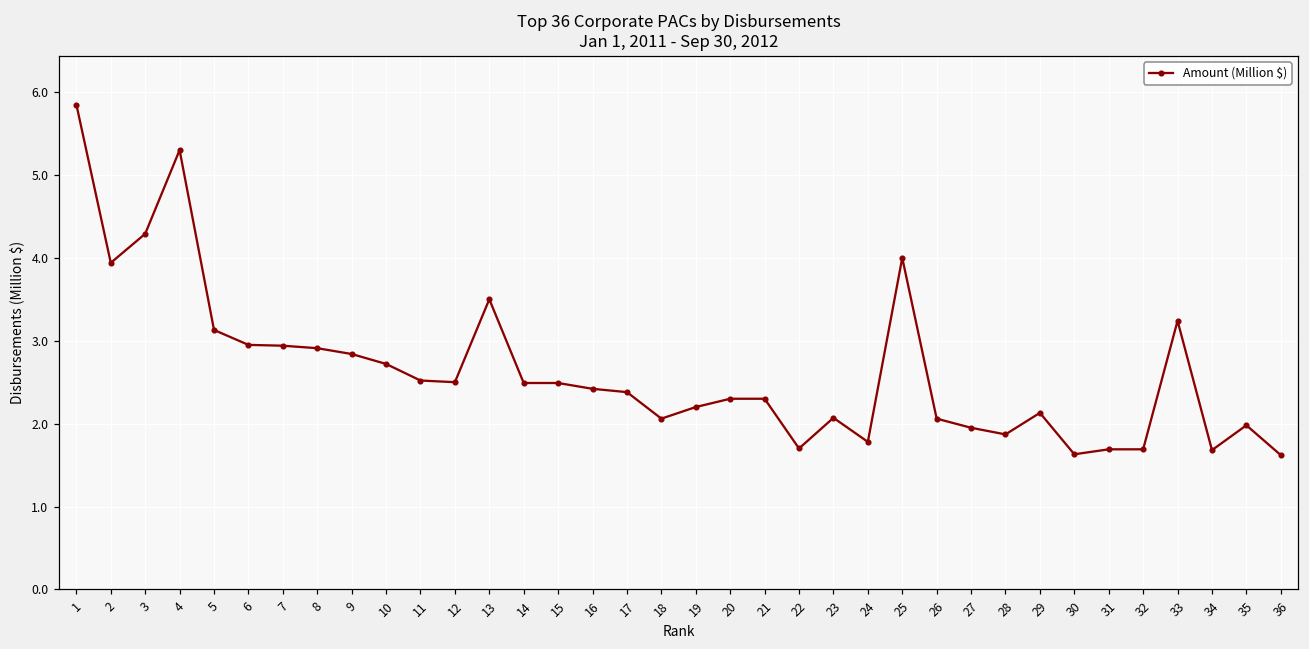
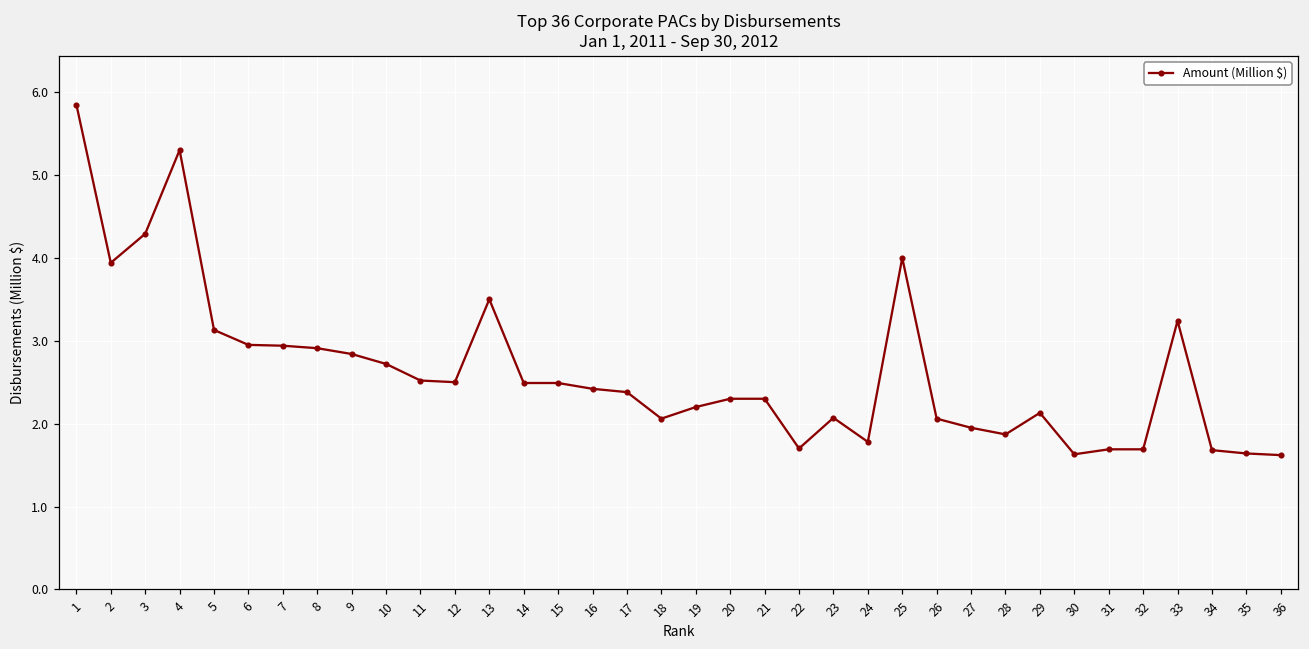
35: 2.0 -> 1.6
